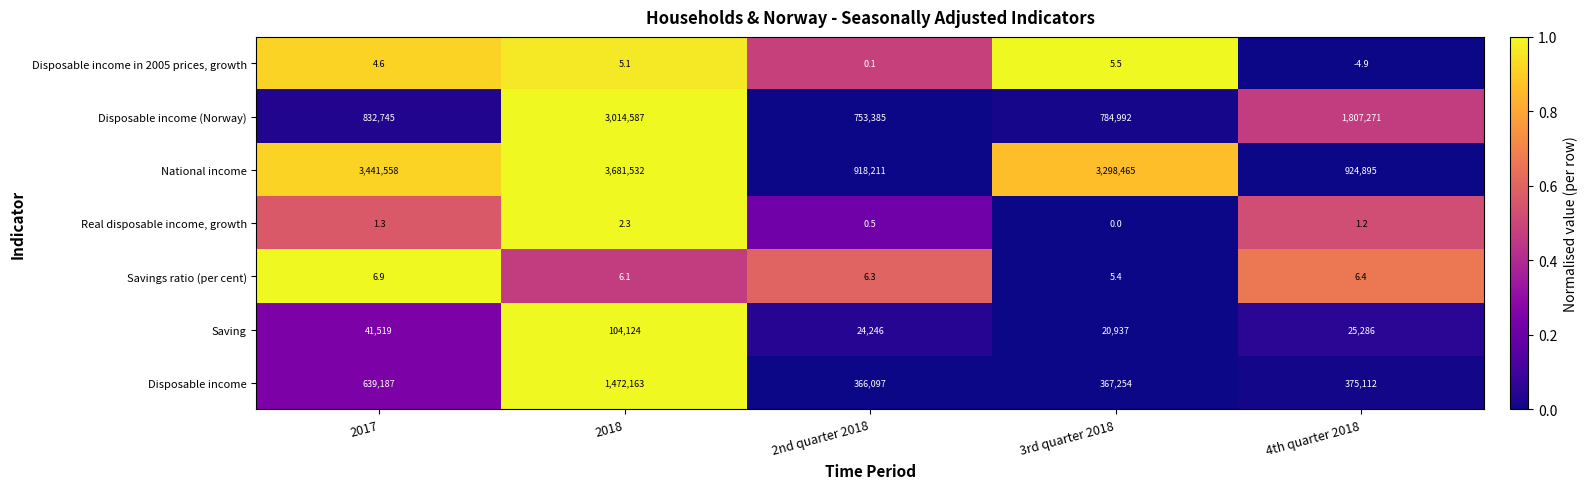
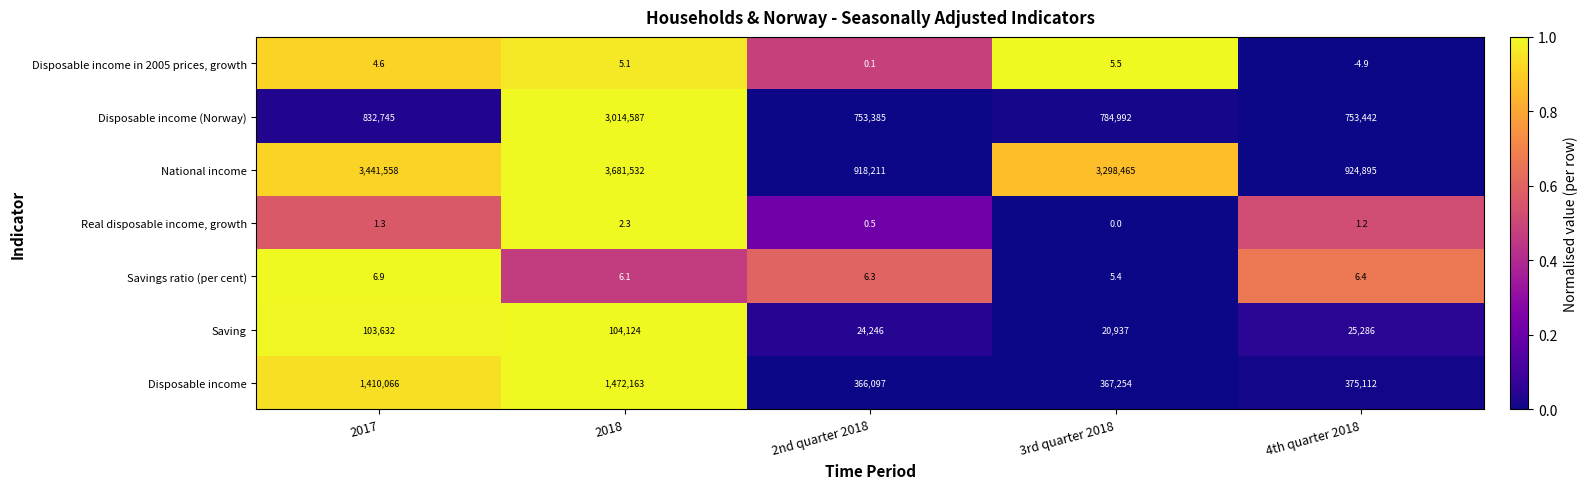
Disposable income (Norway), 4th quarter 2018: 1,807,271 -> 753,442
Saving, 2017: 41,519 -> 103,632
Disposable income, 2017: 639,187 -> 1,410,066
